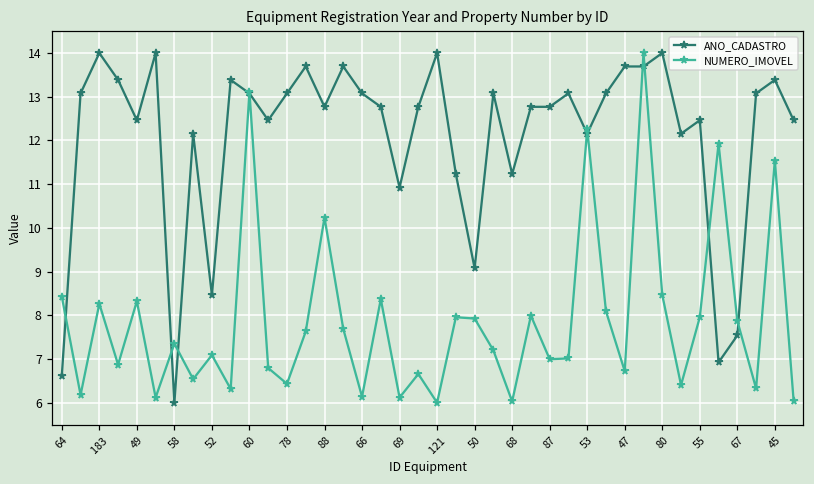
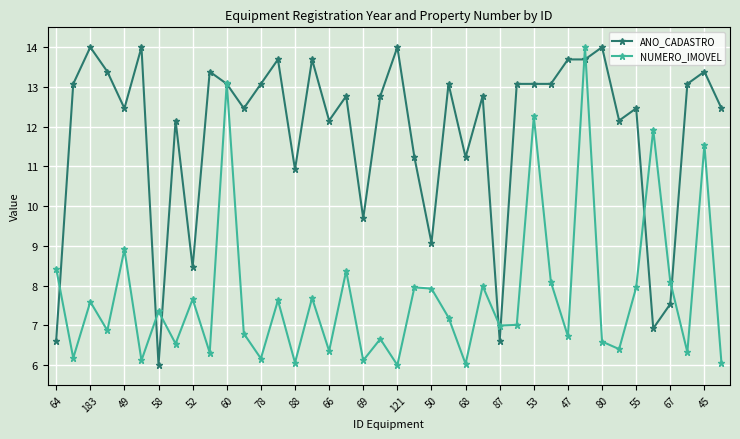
NUMERO_IMOVEL, 183: 8.3 -> 7.6
NUMERO_IMOVEL, 49: 8.3 -> 8.9
NUMERO_IMOVEL, 52: 7.1 -> 7.7
NUMERO_IMOVEL, 78: 6.4 -> 6.2
ANO_CADASTRO, 88: 12.8 -> 10.9
NUMERO_IMOVEL, 88: 10.2 -> 6.1
ANO_CADASTRO, 66: 13.1 -> 12.2
NUMERO_IMOVEL, 66: 6.1 -> 6.4
ANO_CADASTRO, 69: 10.9 -> 9.7
ANO_CADASTRO, 87: 12.8 -> 6.6
ANO_CADASTRO, 53: 12.2 -> 13.1
NUMERO_IMOVEL, 80: 8.5 -> 6.6
NUMERO_IMOVEL, 67: 7.9 -> 8.1
